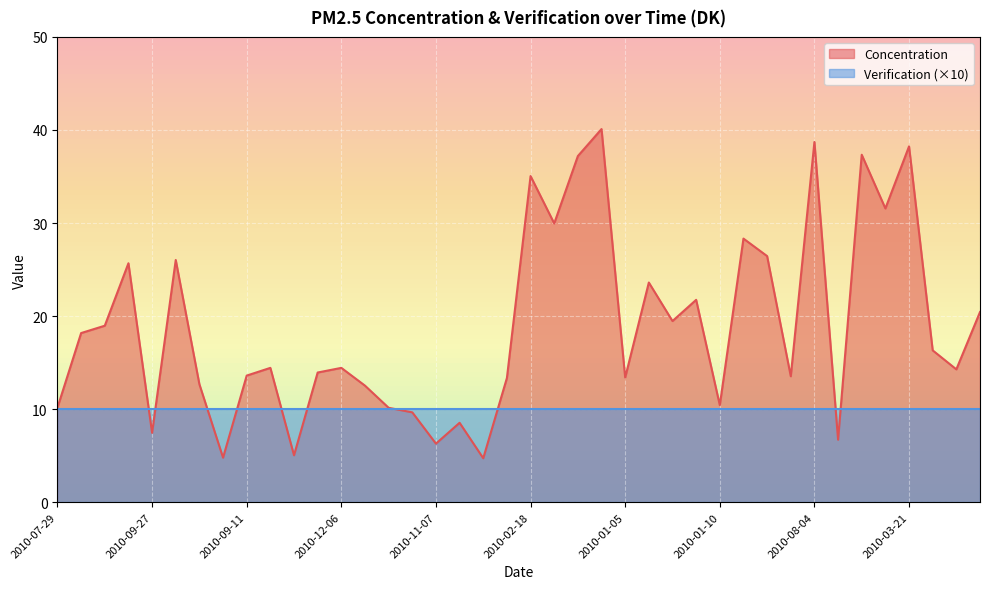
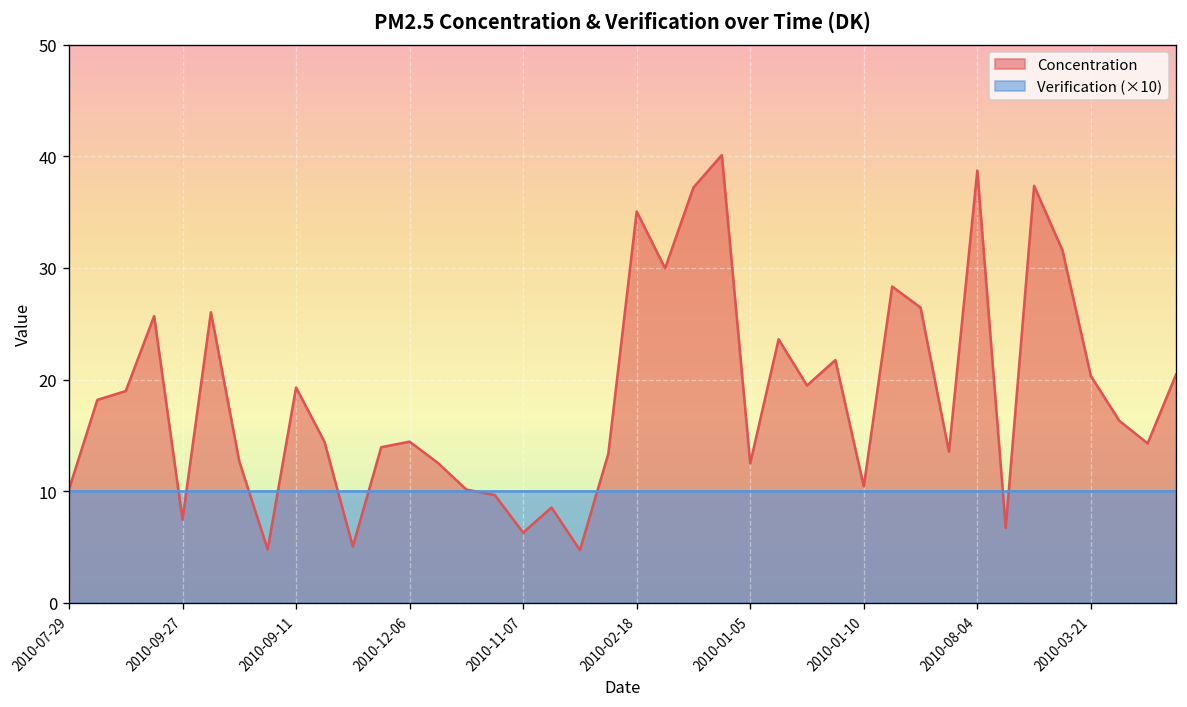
Concentration, 2010-09-11: 14 -> 19
Concentration, 2010-01-05: 13.4 -> 12.5
Concentration, 2010-03-21: 38 -> 20
